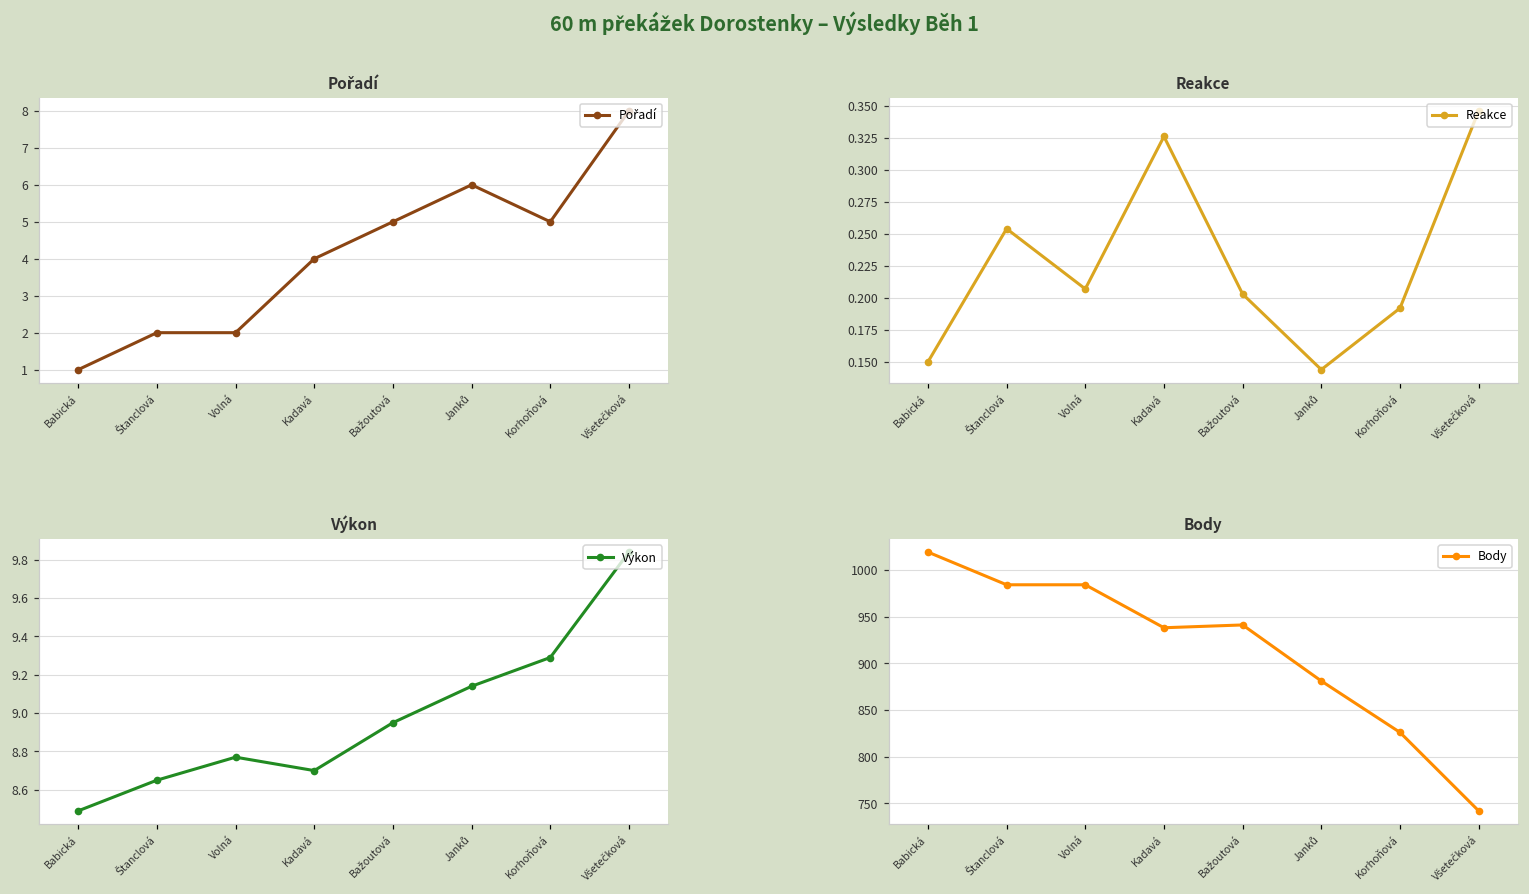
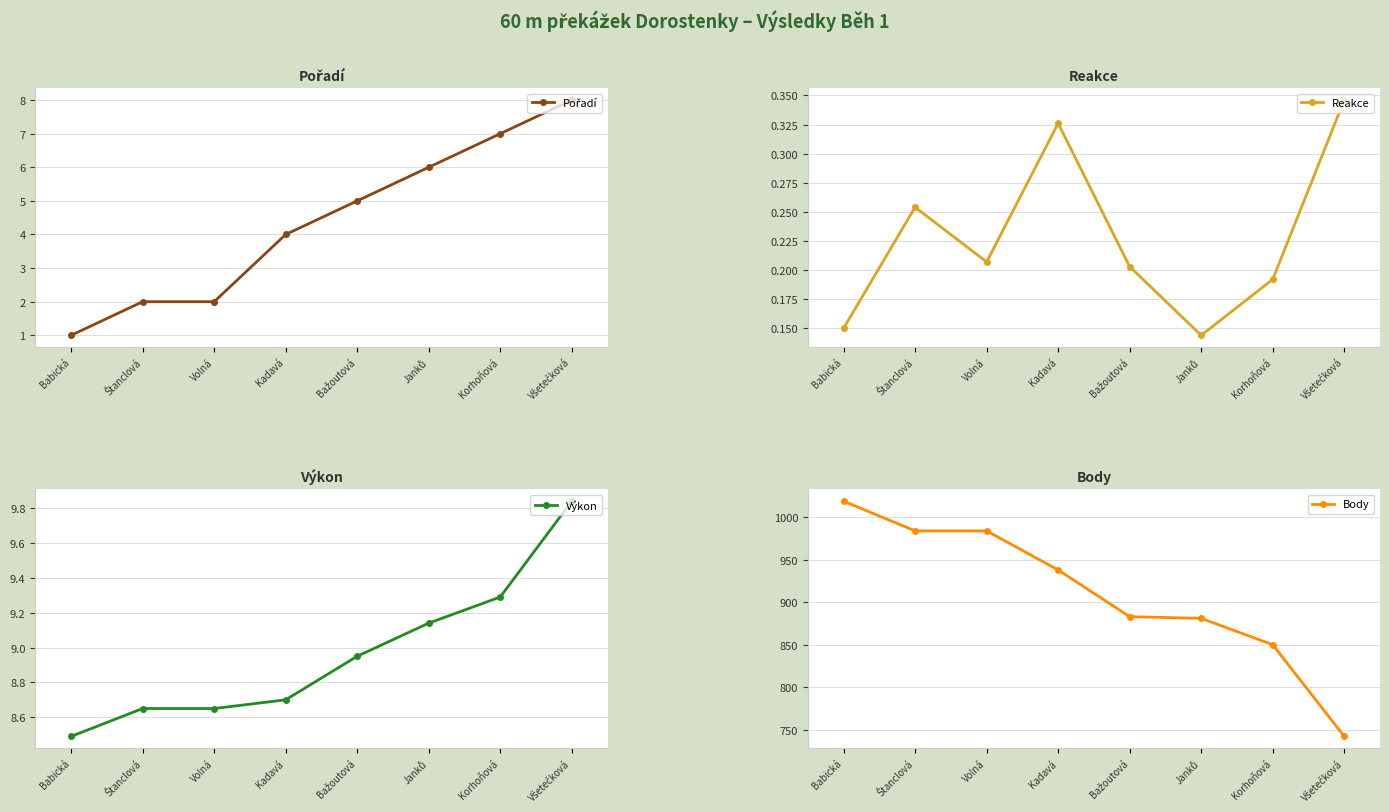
Pořadí, Korhoňová: 5 -> 7
Výkon, Volná: 8.77 -> 8.65
Body, Bažoutová: 940 -> 880
Body, Korhoňová: 830 -> 850
